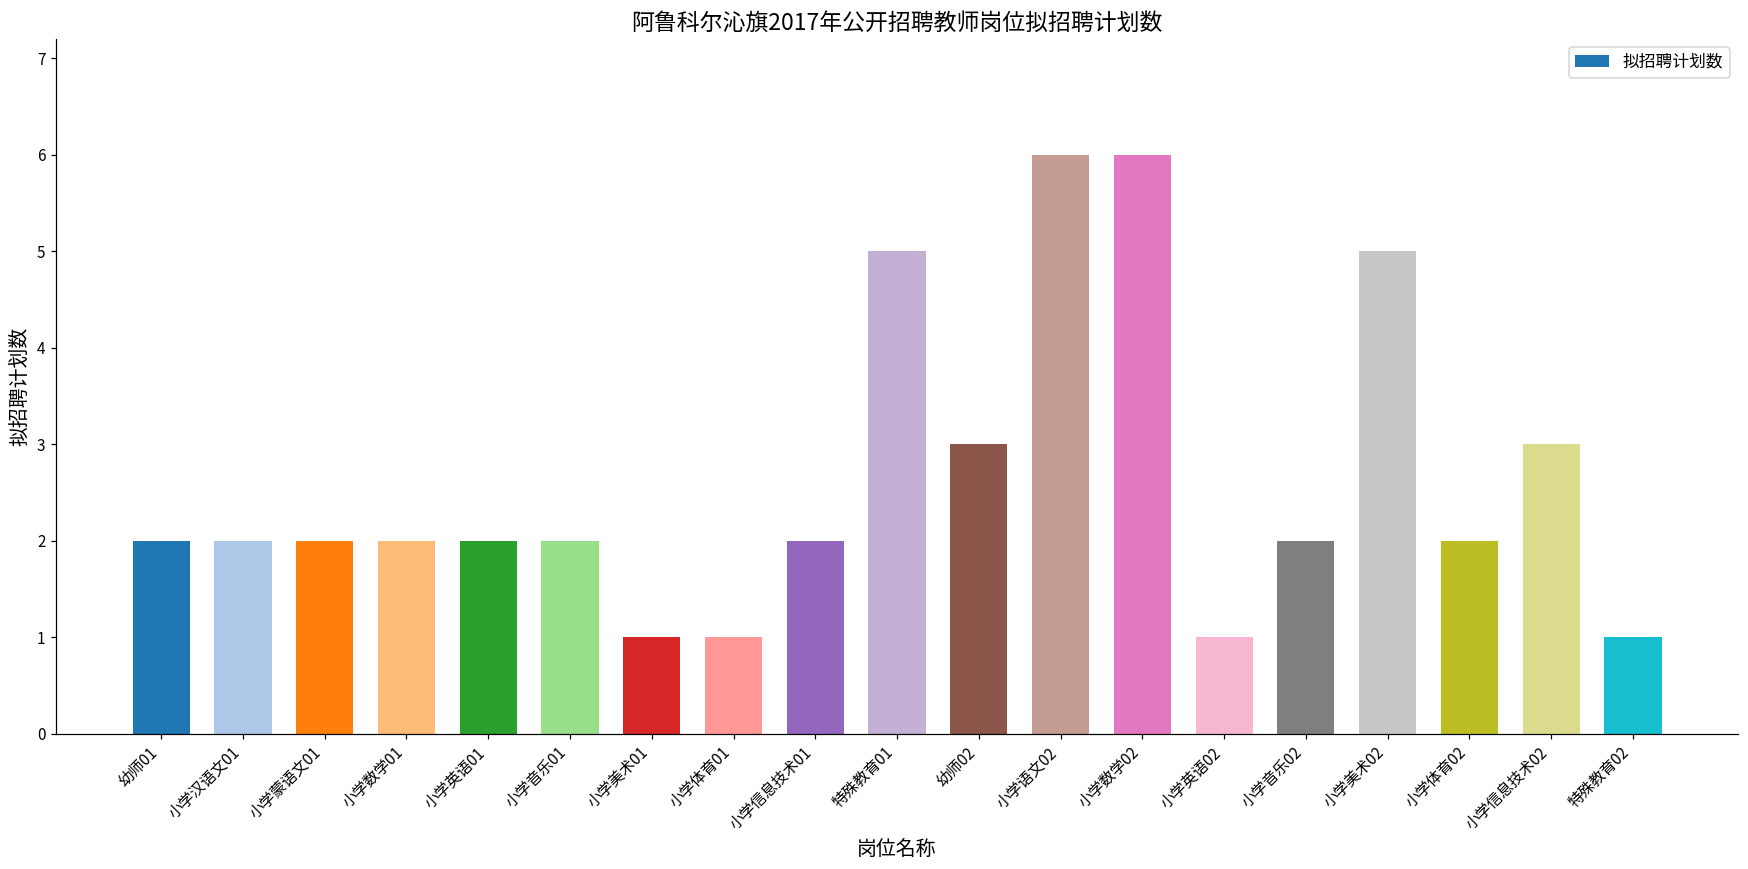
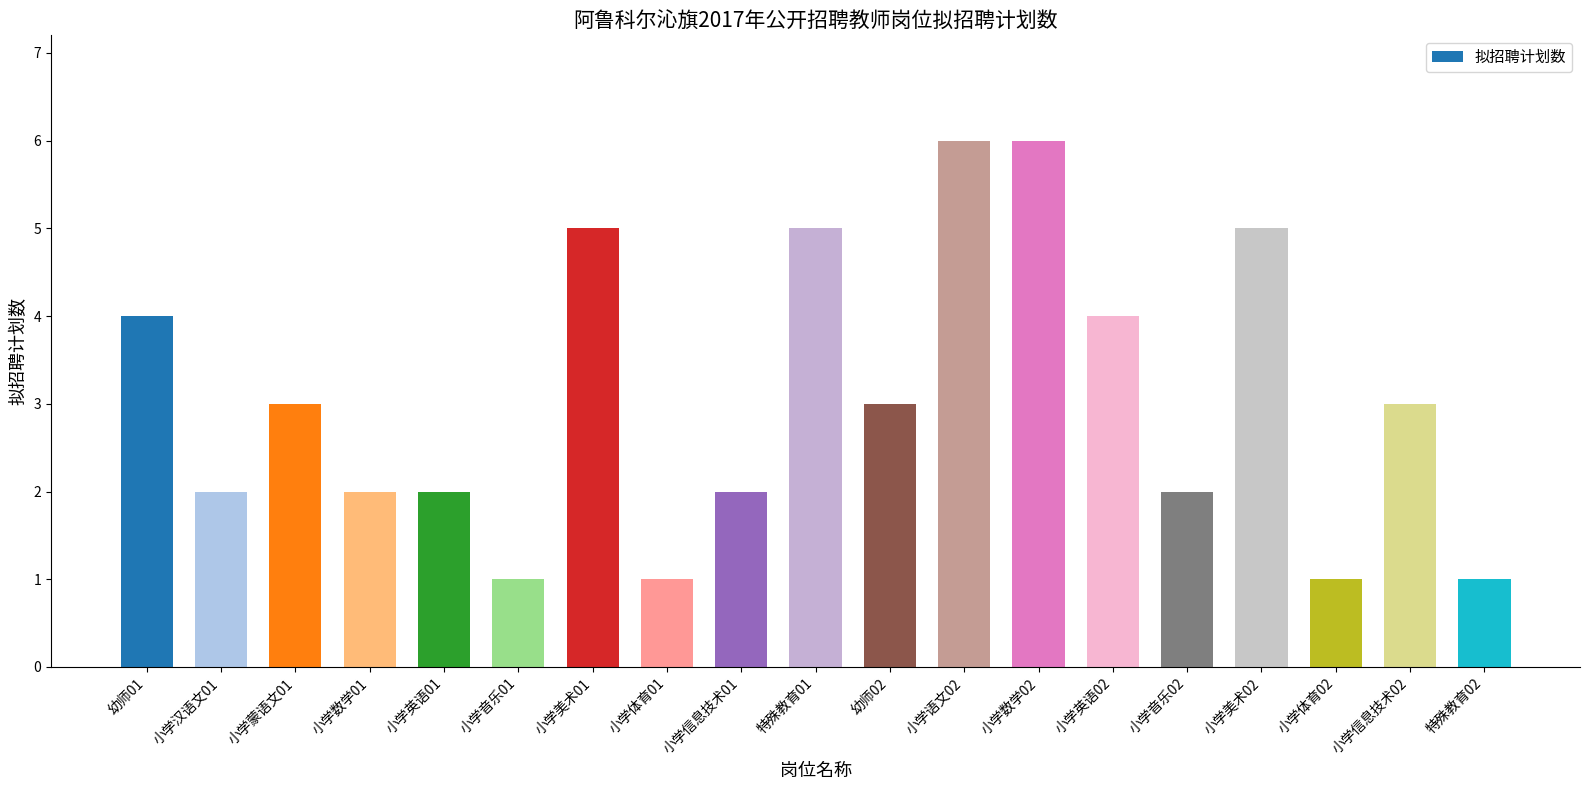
幼师01: 2 -> 4
小学蒙语文01: 2 -> 3
小学音乐01: 2 -> 1
小学美术01: 1 -> 5
小学英语02: 1 -> 4
小学体育02: 2 -> 1
